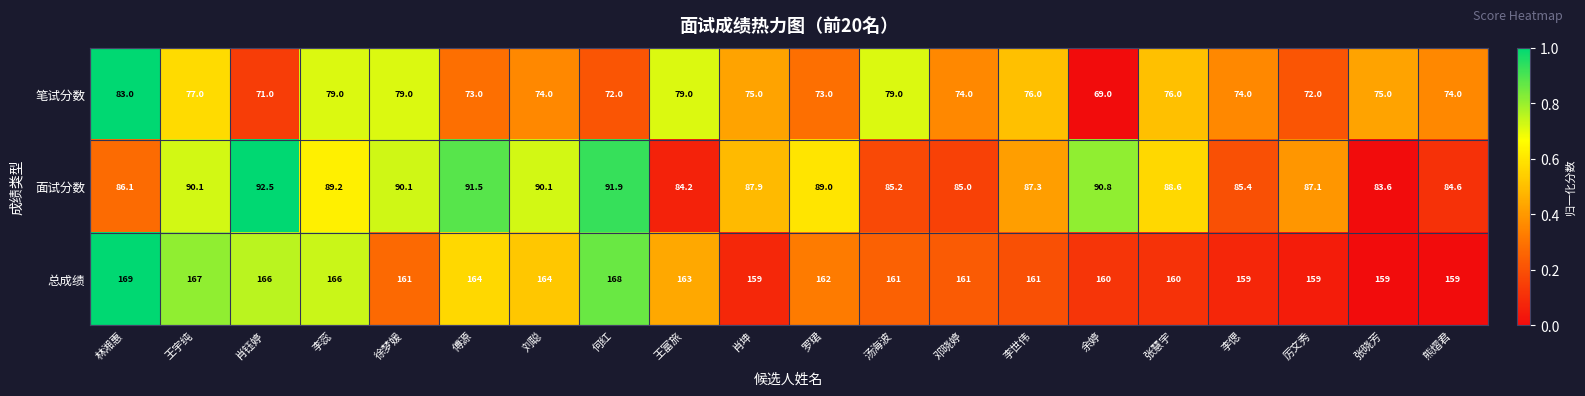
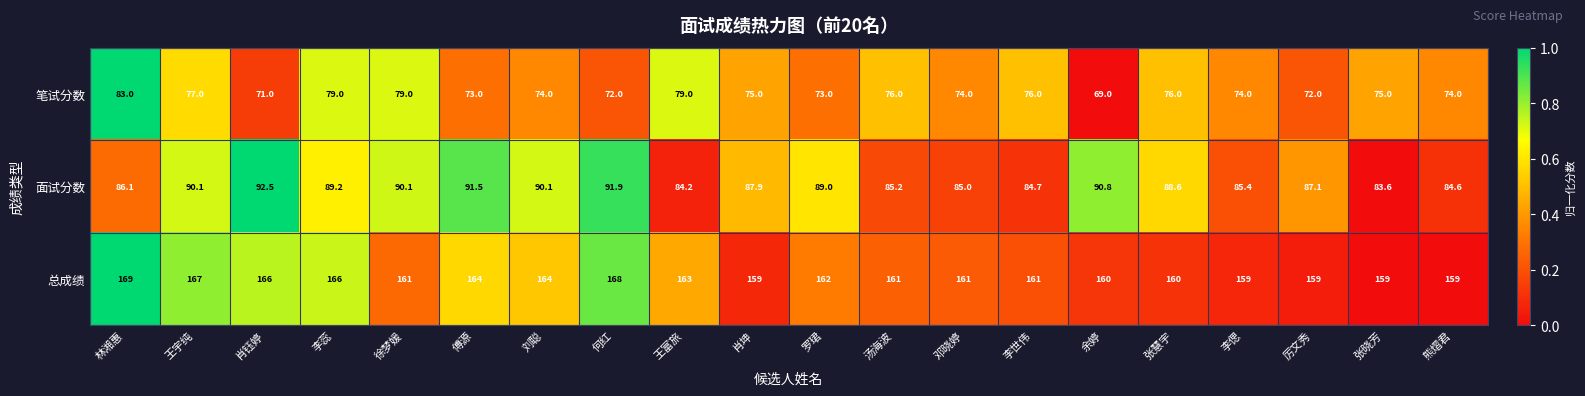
笔试分数, 汤海波: 79.0 -> 76.0
面试分数, 李世伟: 87.3 -> 84.7
